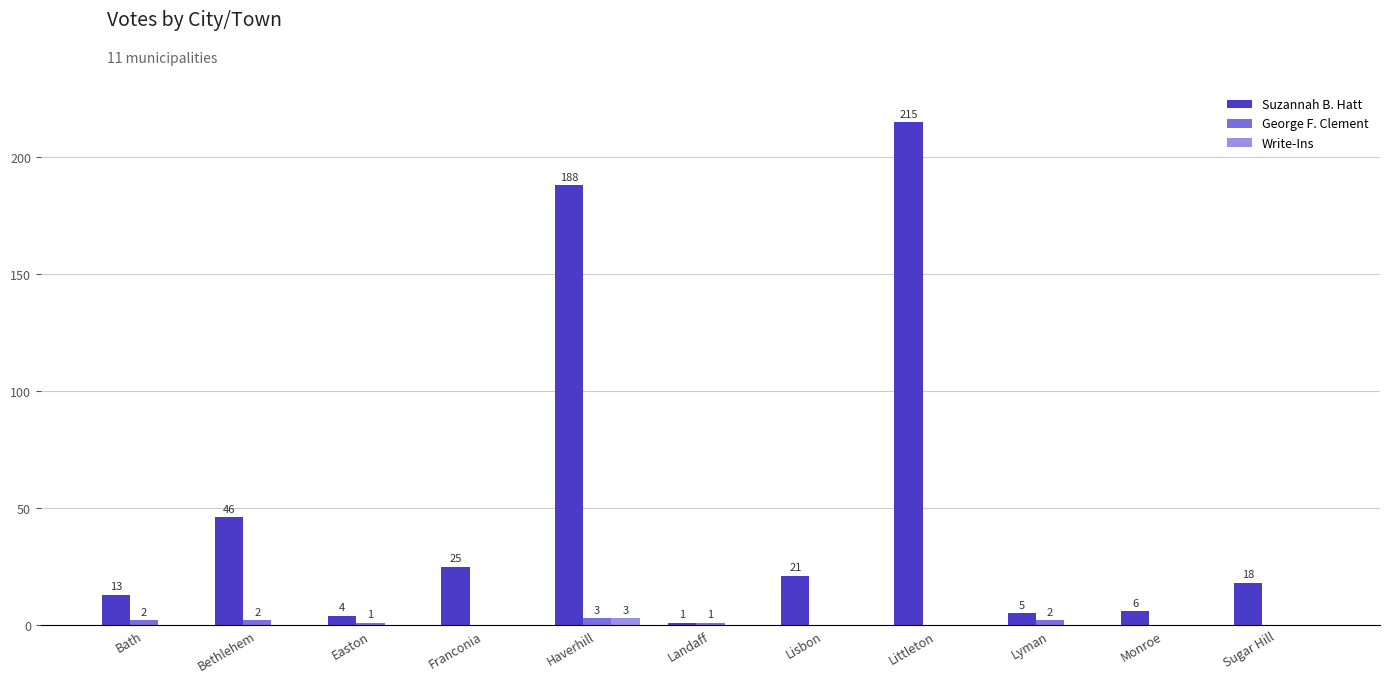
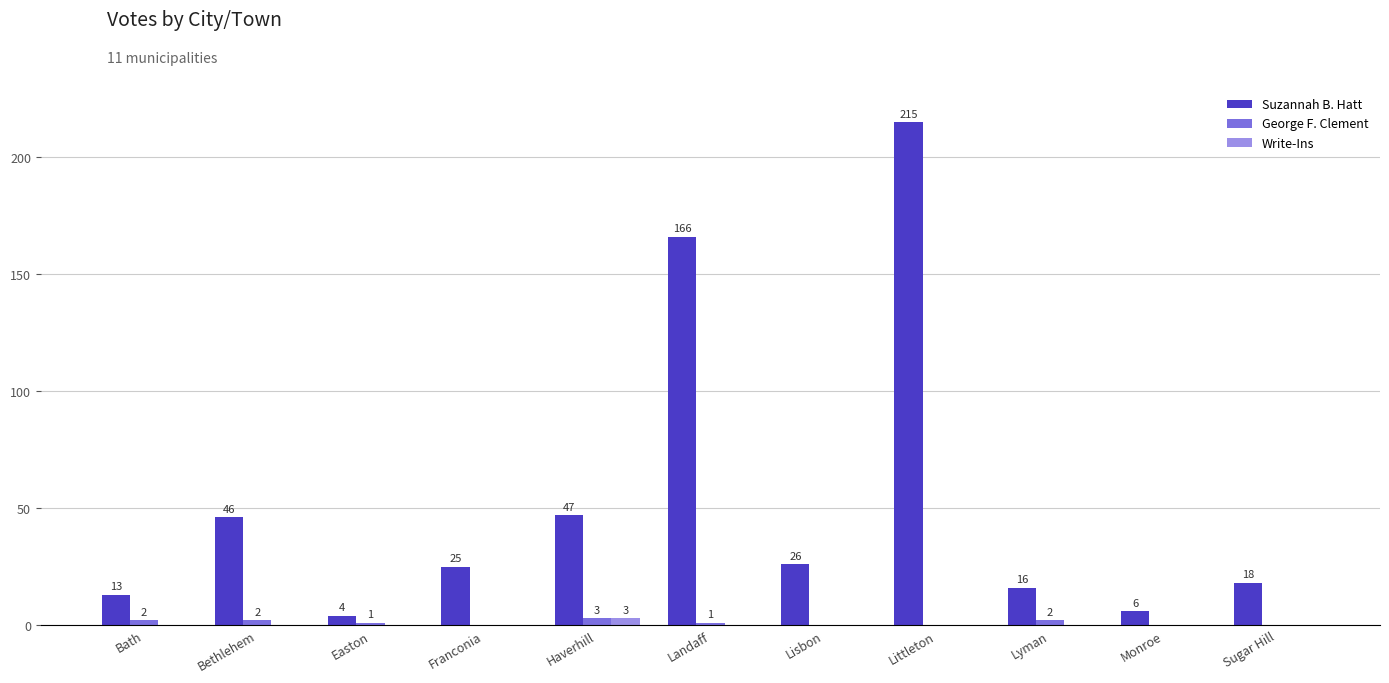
Suzannah B. Hatt, Haverhill: 188 -> 47
Suzannah B. Hatt, Landaff: 1 -> 166
Suzannah B. Hatt, Lisbon: 21 -> 26
Suzannah B. Hatt, Lyman: 5 -> 16
